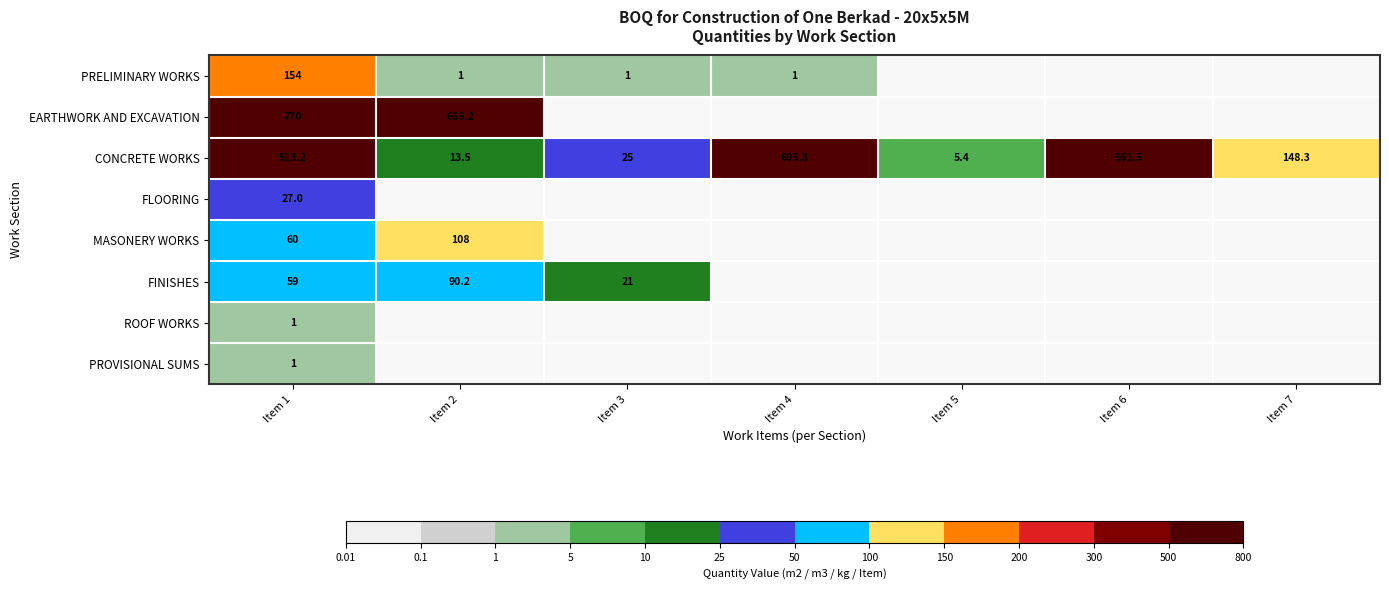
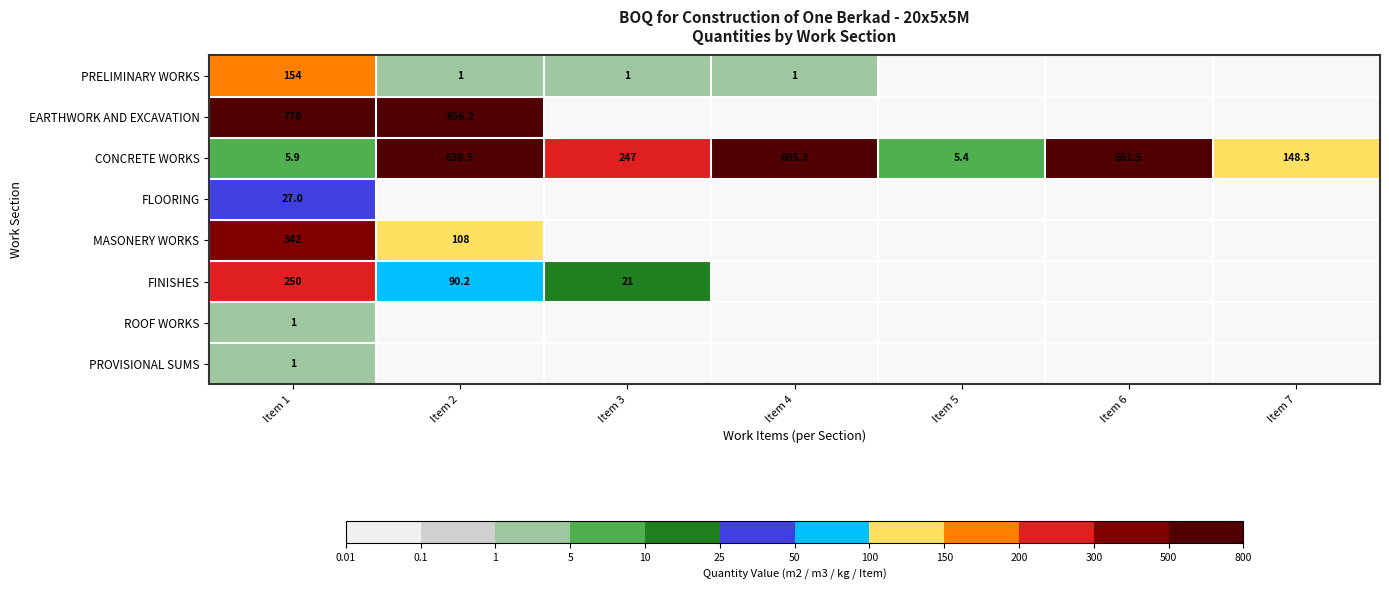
CONCRETE WORKS, Item 1: 513.2 -> 5.9
CONCRETE WORKS, Item 2: 13.5 -> 630.5
CONCRETE WORKS, Item 3: 25 -> 247
MASONERY WORKS, Item 1: 60 -> 342
FINISHES, Item 1: 59 -> 250
